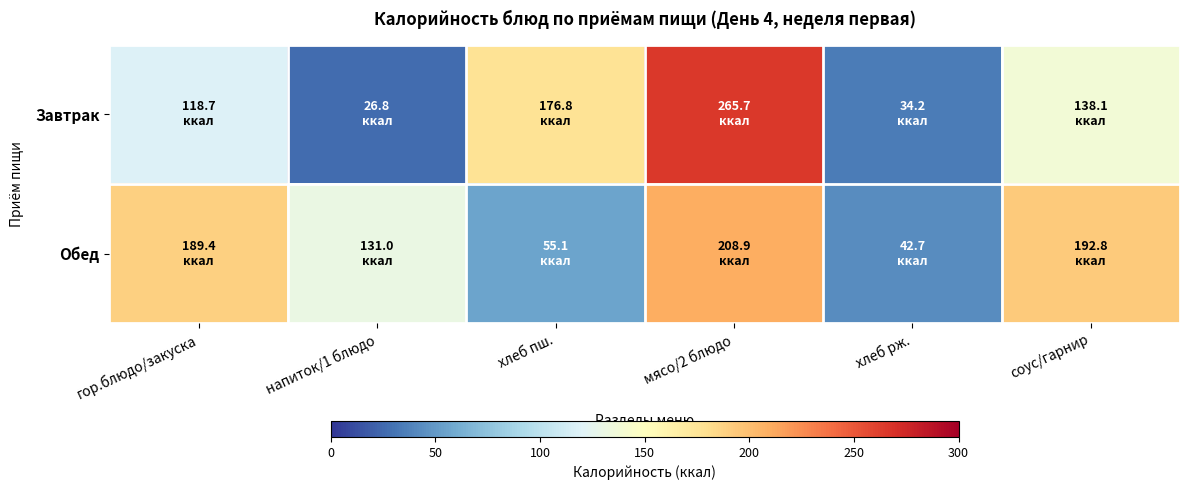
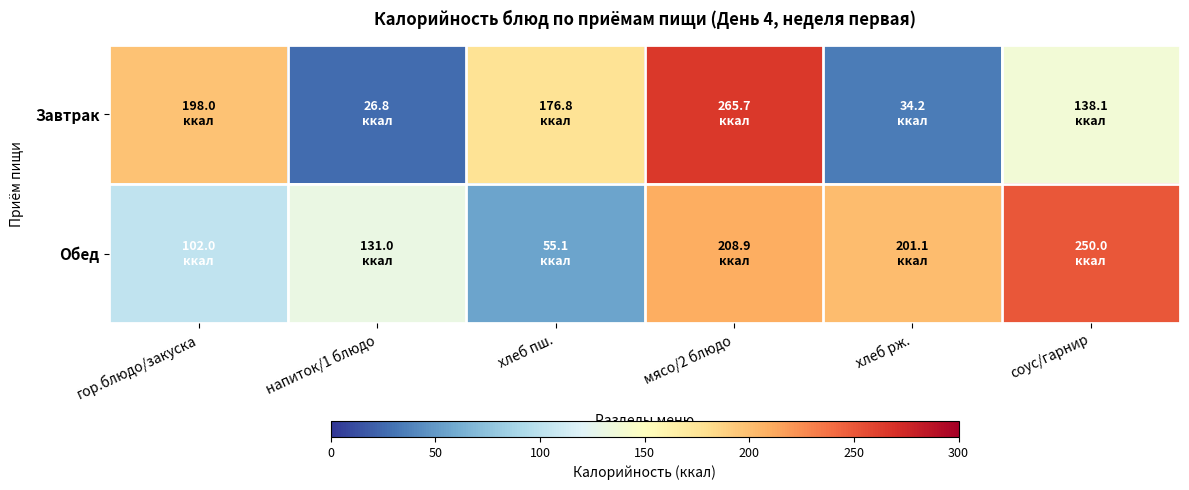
Завтрак, гор.блюдо/закуска: 118.7 -> 198.0
Обед, гор.блюдо/закуска: 189.4 -> 102.0
Обед, хлеб рж.: 42.7 -> 201.1
Обед, соус/гарнир: 192.8 -> 250.0
